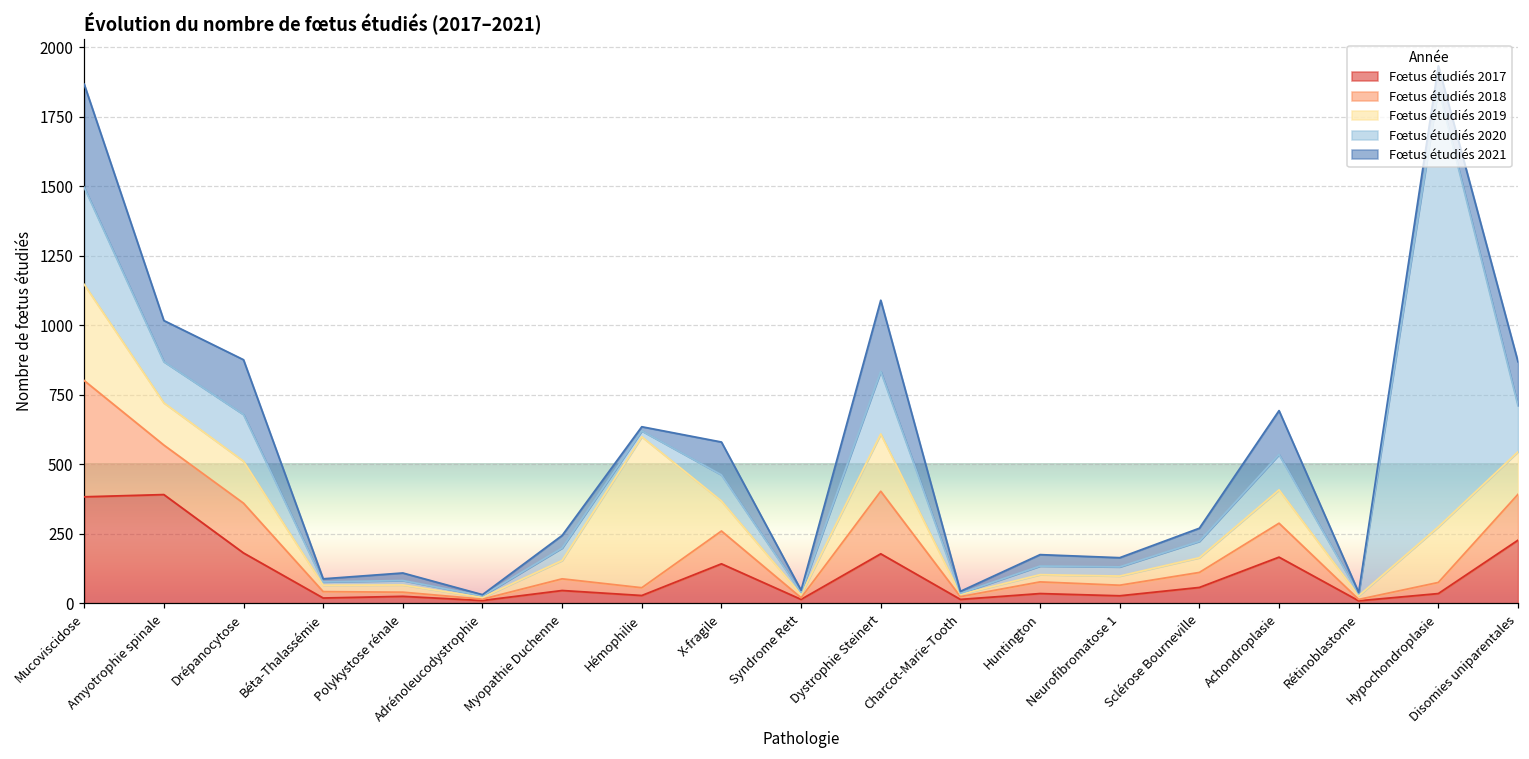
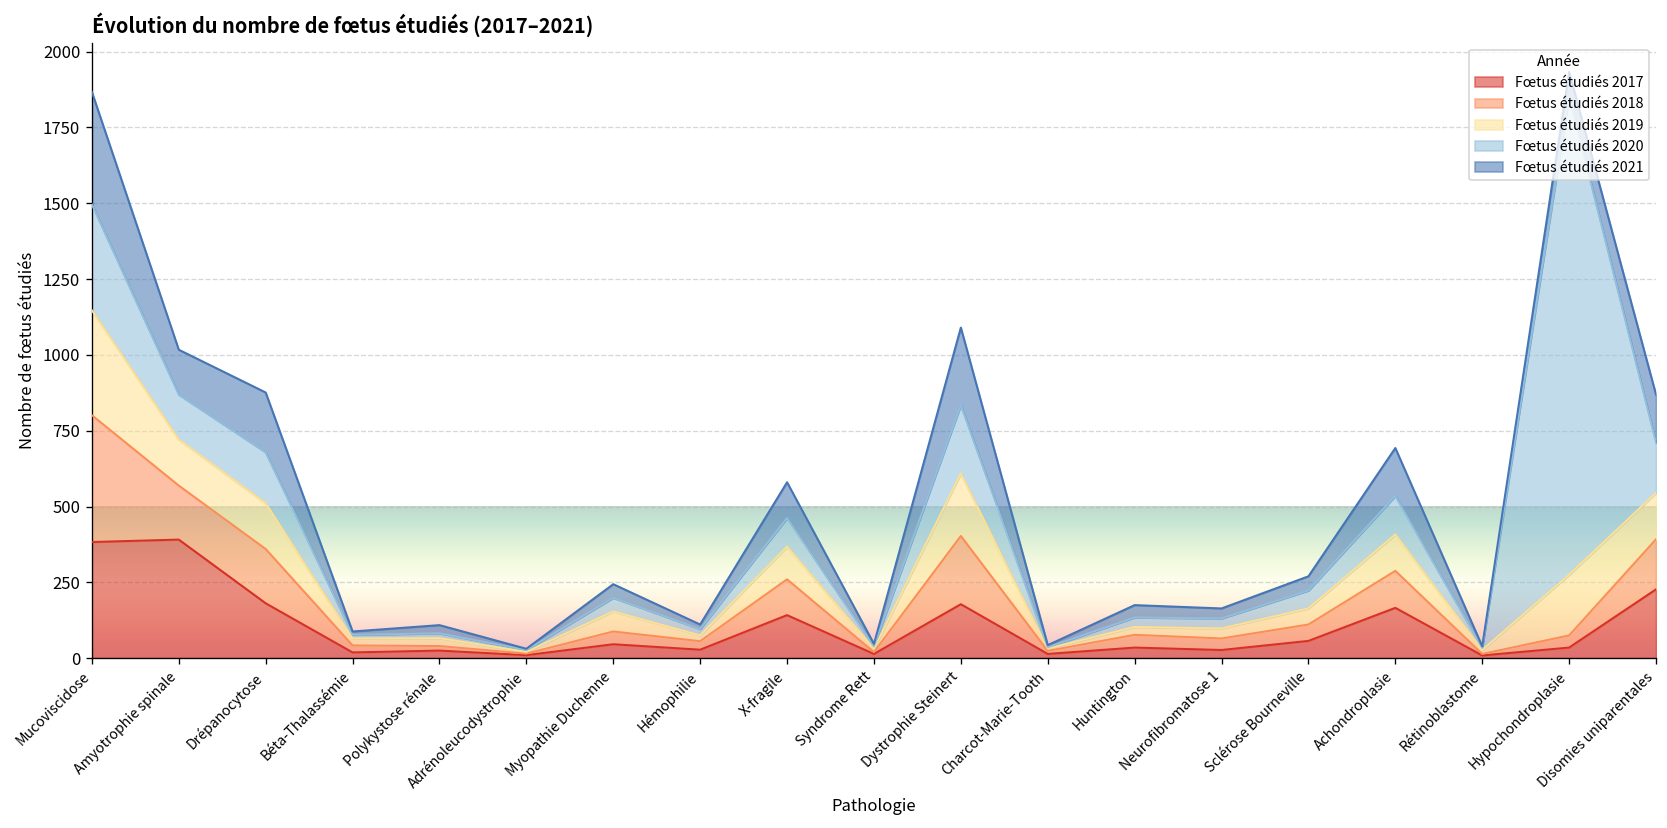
Fœtus étudiés 2019, Hémophilie: 540 -> 20
